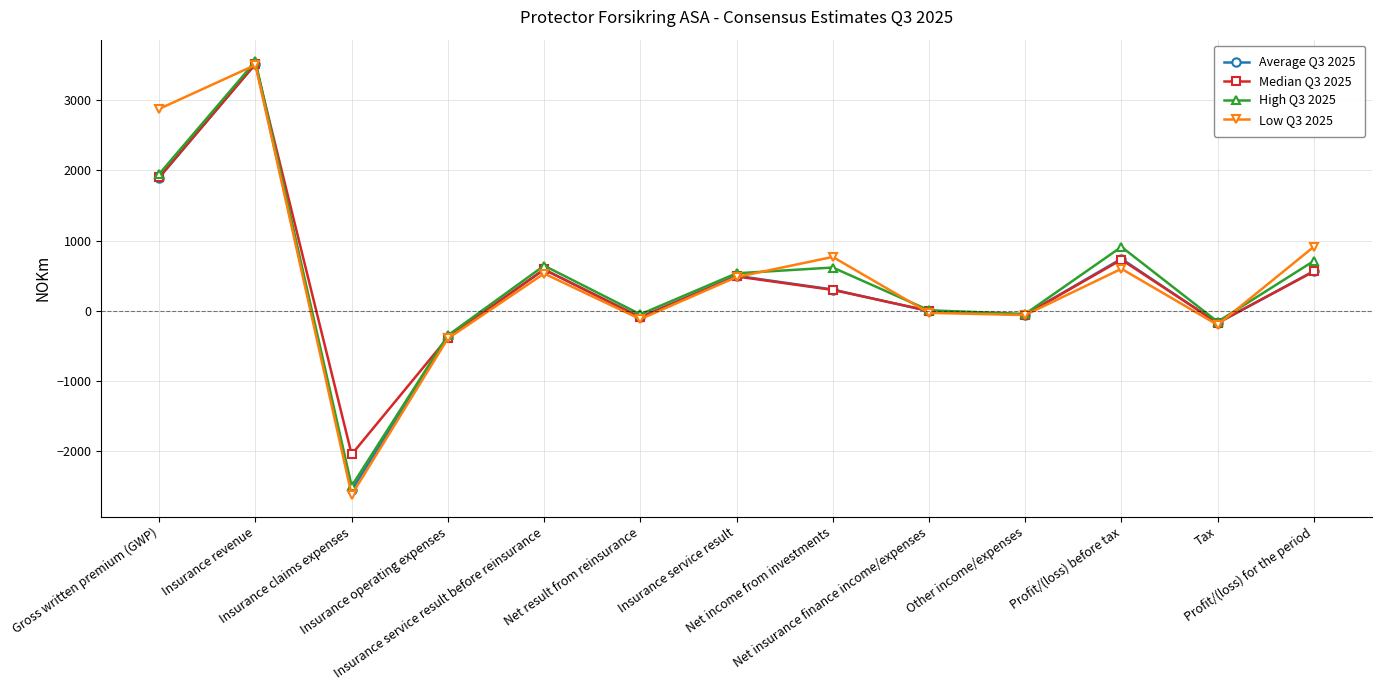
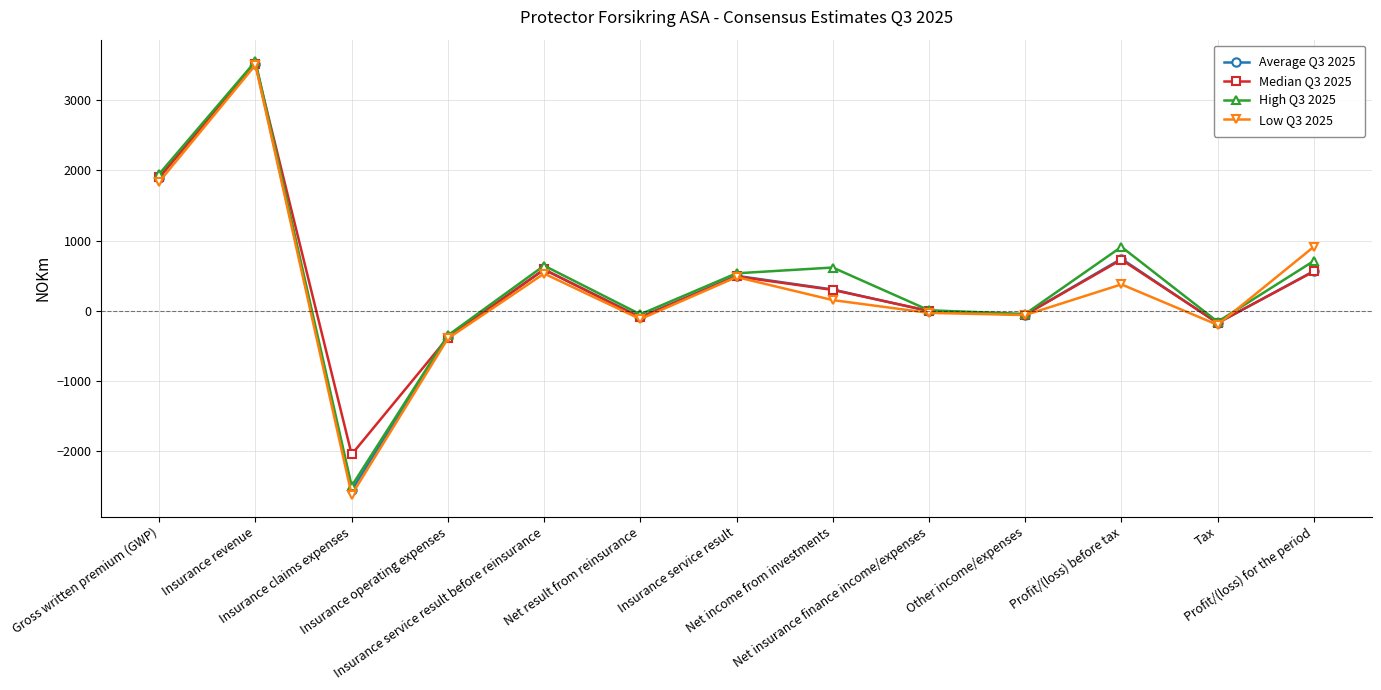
Low Q3 2025, Gross written premium (GWP): 2900 -> 1800
Low Q3 2025, Net income from investments: 800 -> 200
Low Q3 2025, Profit/(loss) before tax: 600 -> 400
